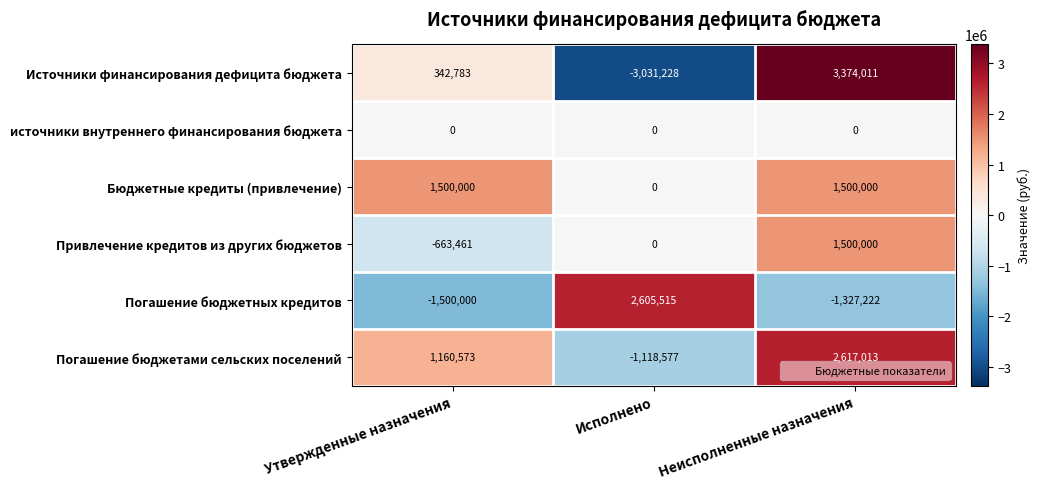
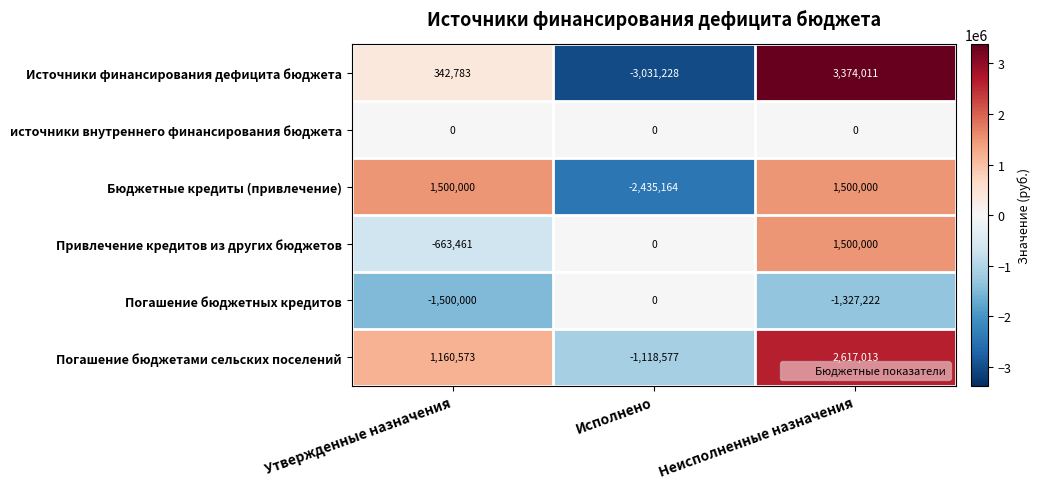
Бюджетные кредиты (привлечение), Исполнено: 0 -> -2,435,164
Погашение бюджетных кредитов, Исполнено: 2,605,515 -> 0
